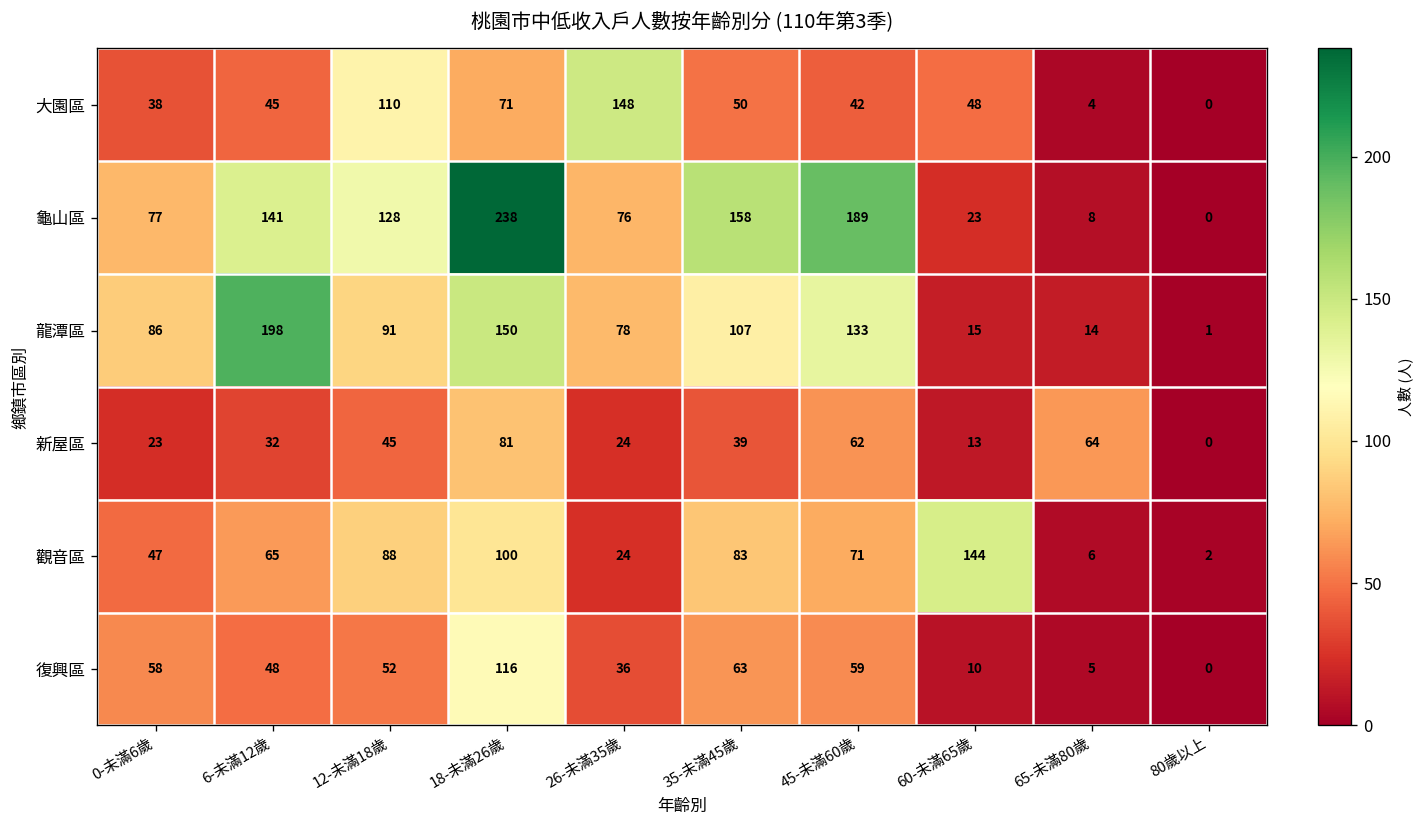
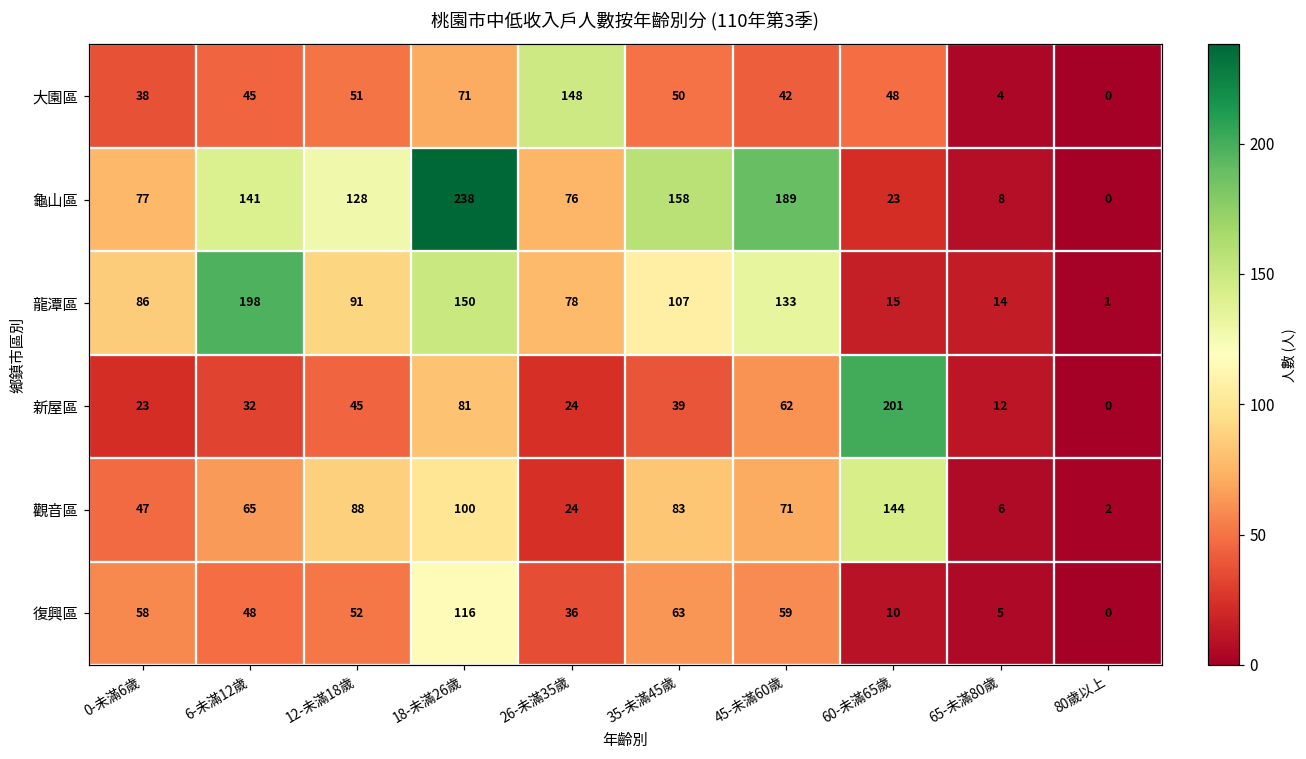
大園區, 12-未滿18歲: 110 -> 51
新屋區, 60-未滿65歲: 13 -> 201
新屋區, 65-未滿80歲: 64 -> 12
